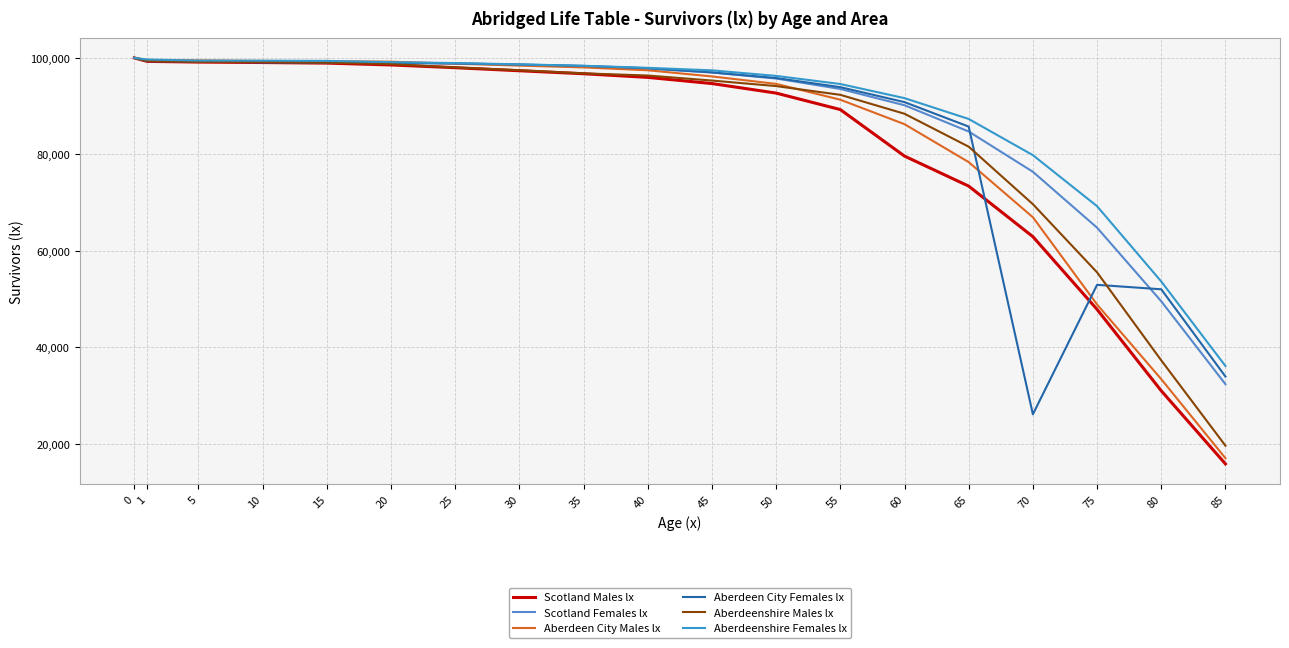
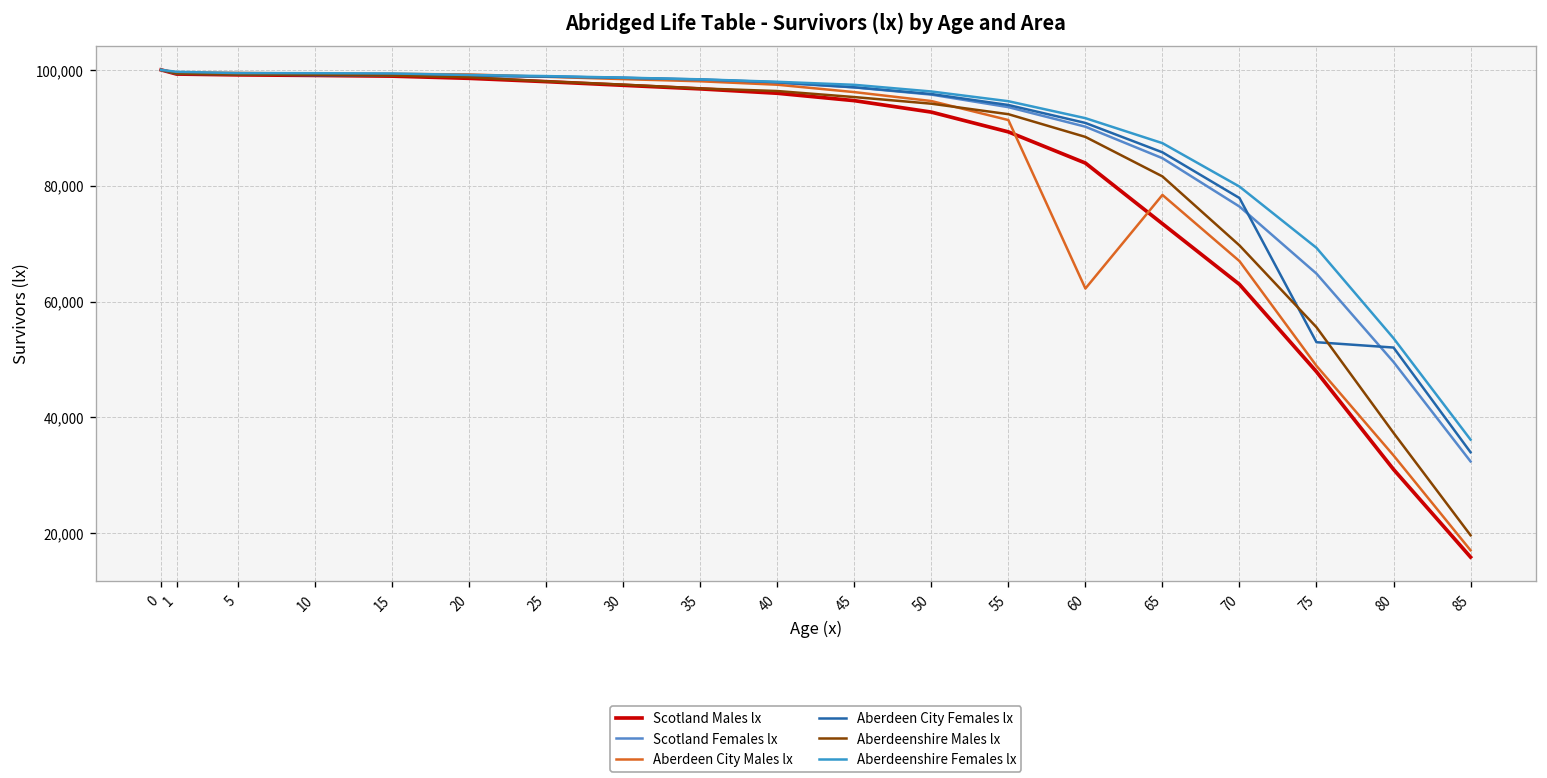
Scotland Males lx, 60: 80,000 -> 84,000
Aberdeen City Males lx, 60: 86,000 -> 62,000
Aberdeen City Females lx, 70: 26,000 -> 78,000
